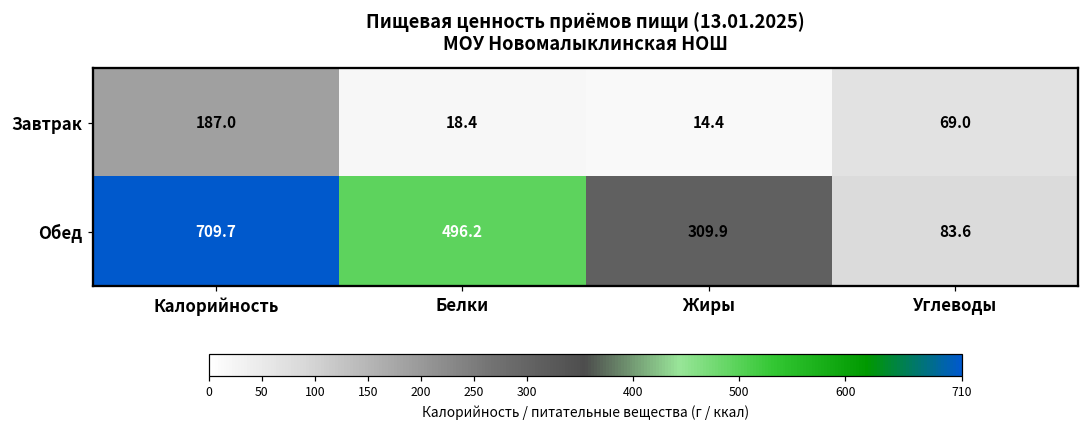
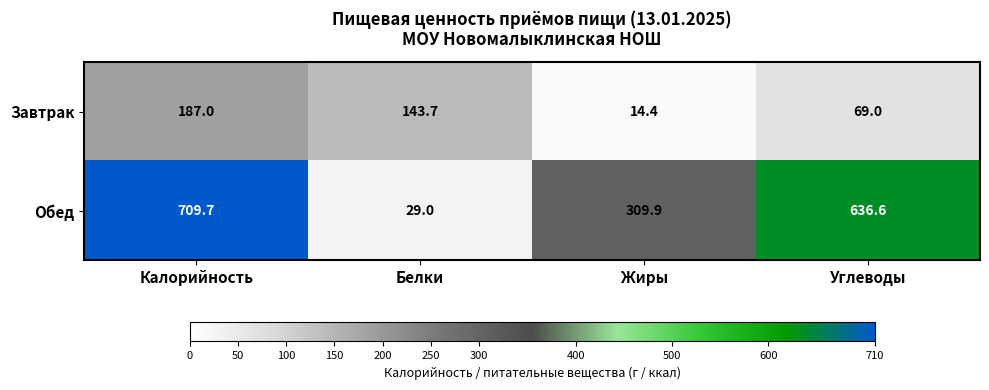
Завтрак, Белки: 18.4 -> 143.7
Обед, Белки: 496.2 -> 29.0
Обед, Углеводы: 83.6 -> 636.6
